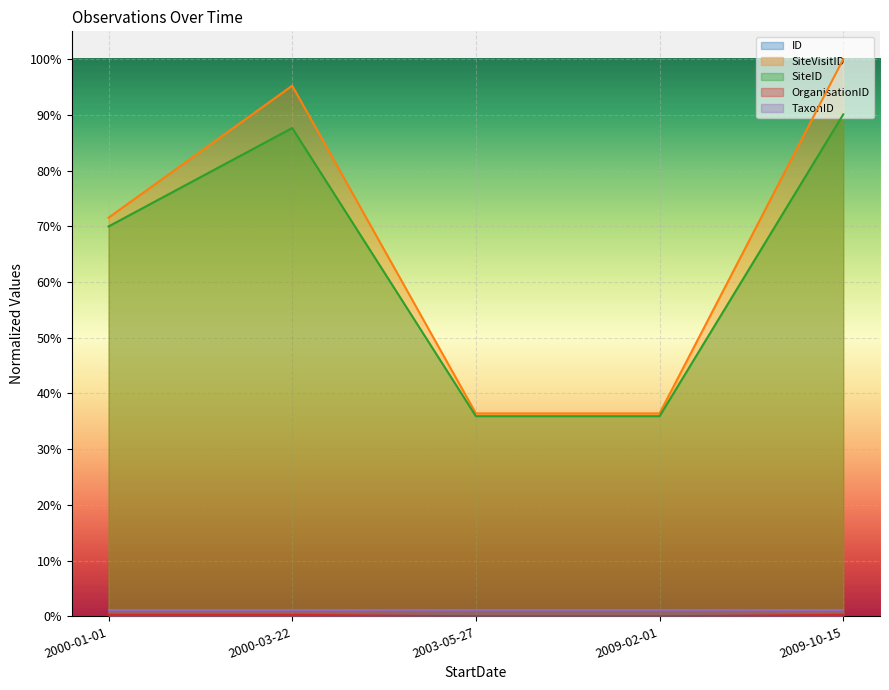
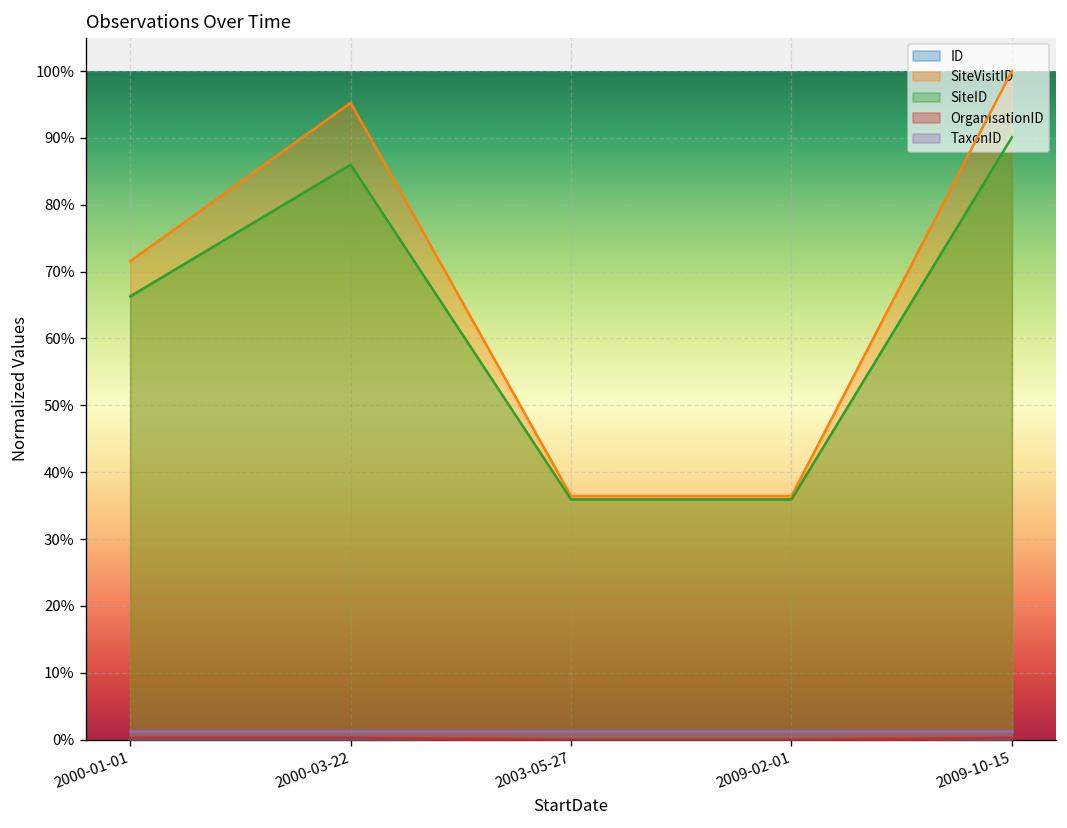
SiteID, 2000-01-01: 70% -> 66%
SiteID, 2000-03-22: 88% -> 86%
